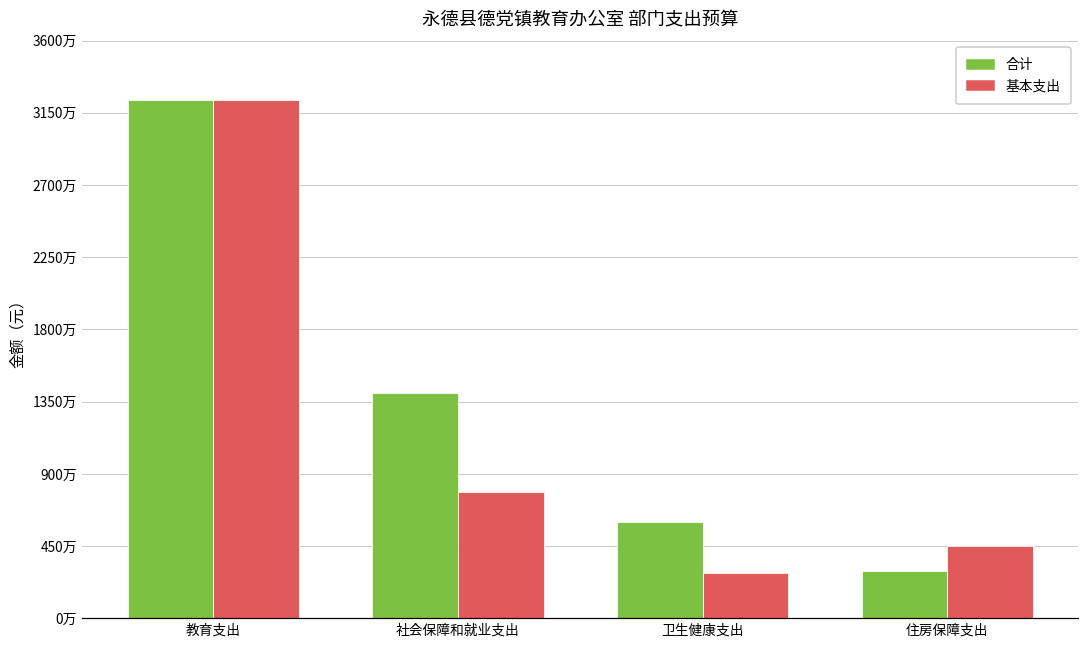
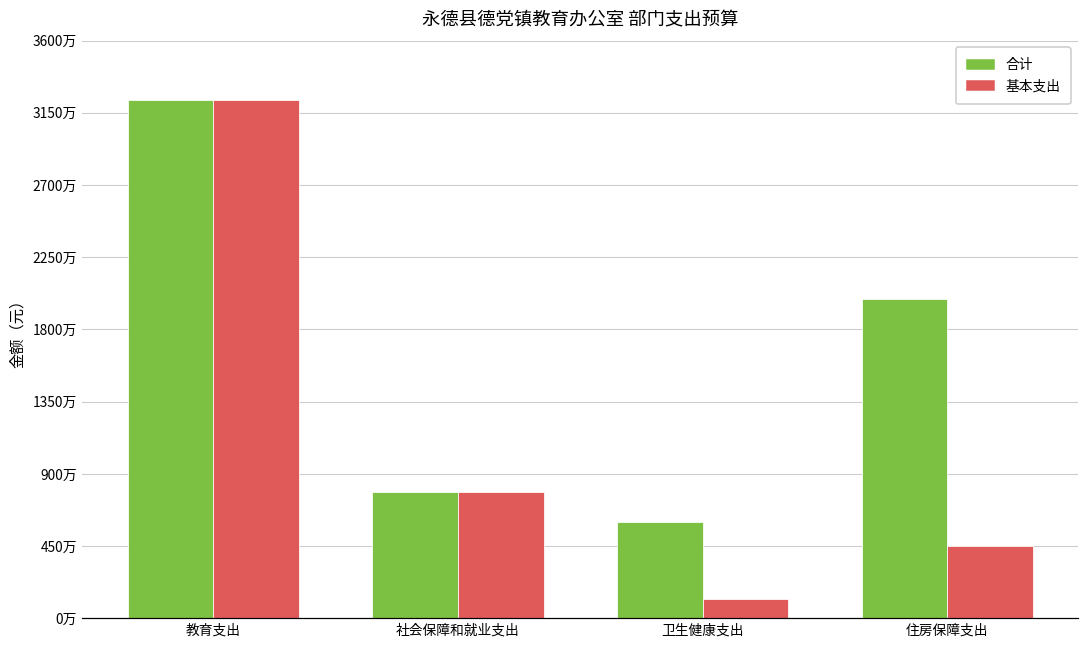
合计, 社会保障和就业支出: 1400万 -> 790万
基本支出, 卫生健康支出: 280万 -> 120万
合计, 住房保障支出: 290万 -> 1990万
